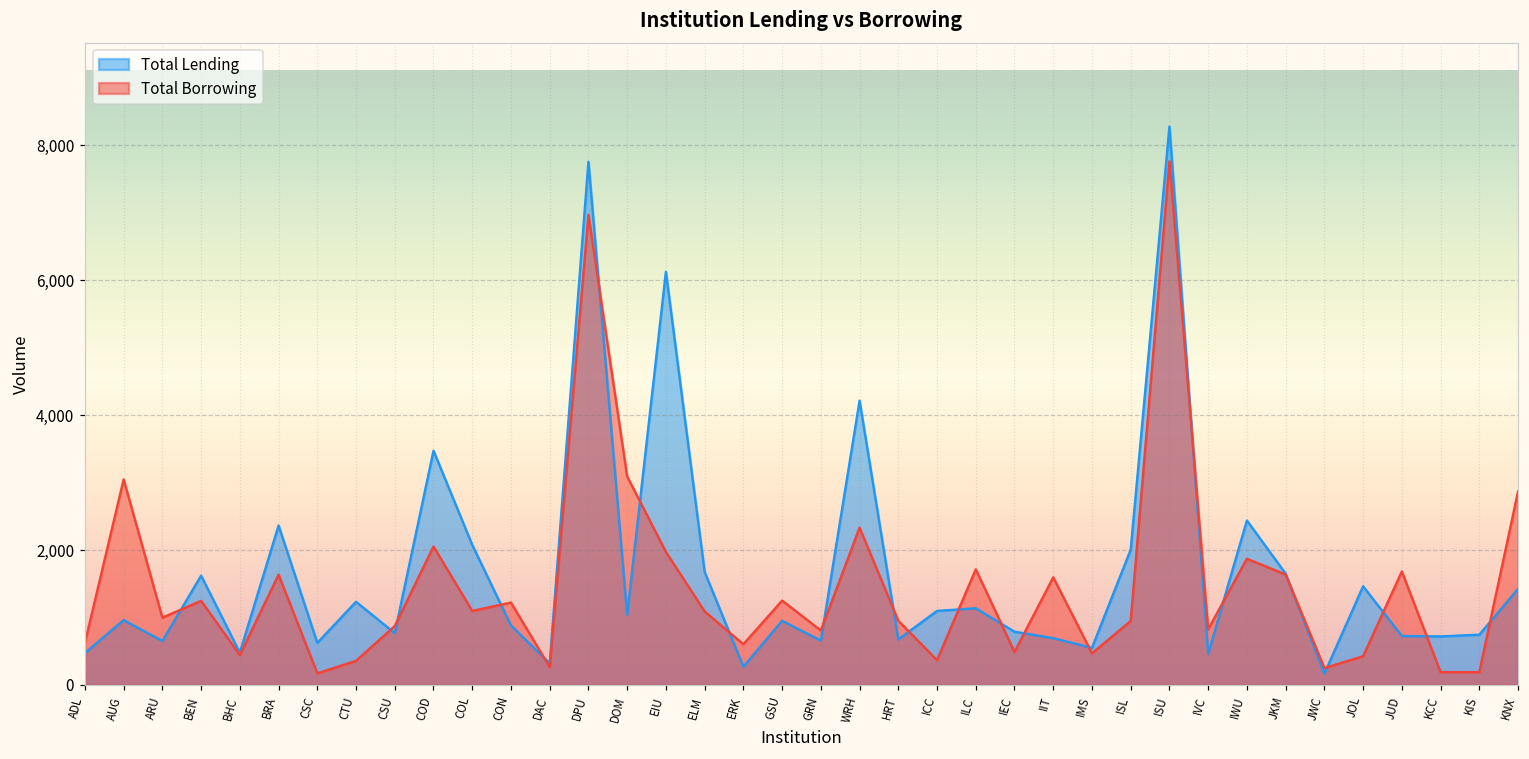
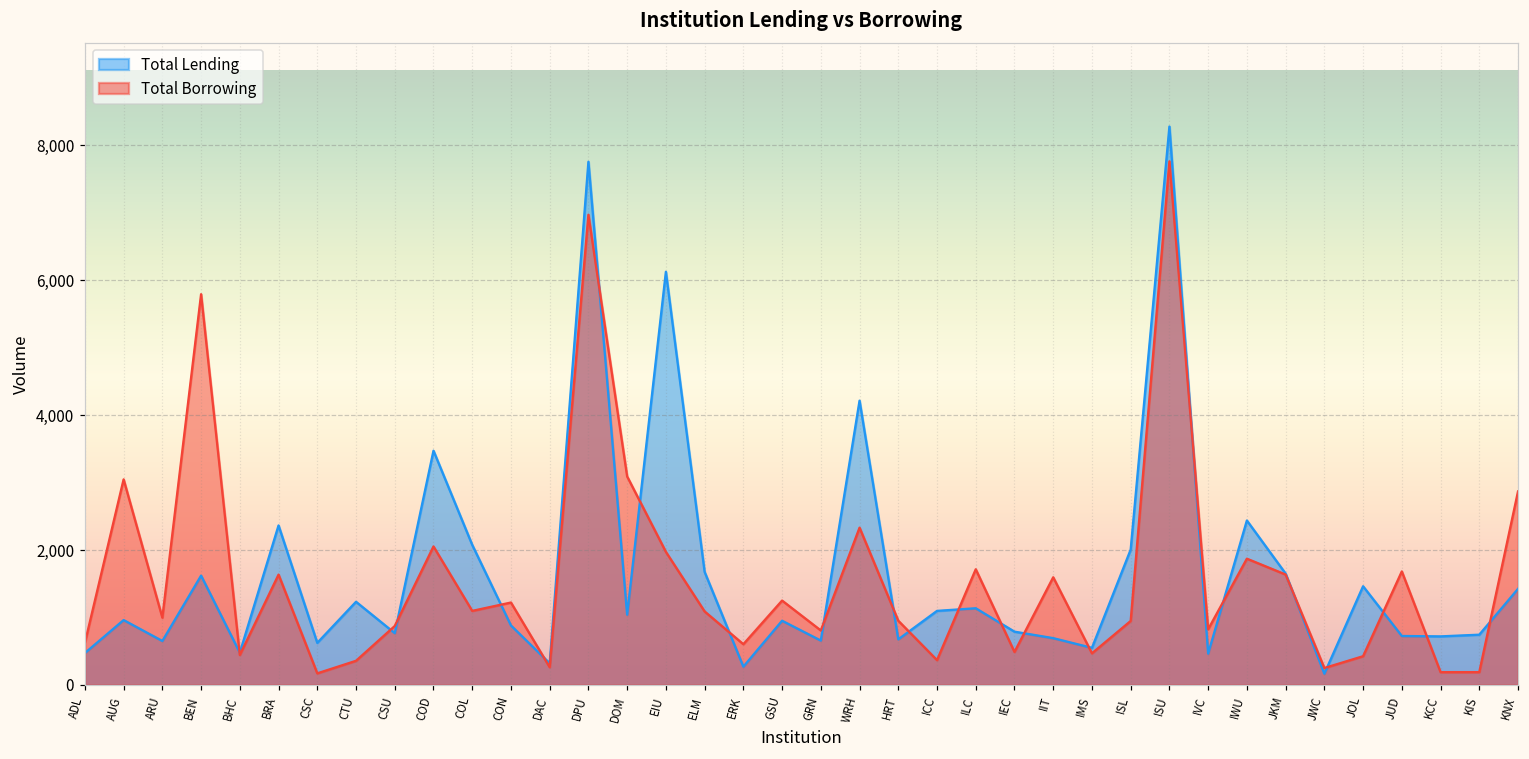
Total Borrowing, BEN: 1,200 -> 5,800
